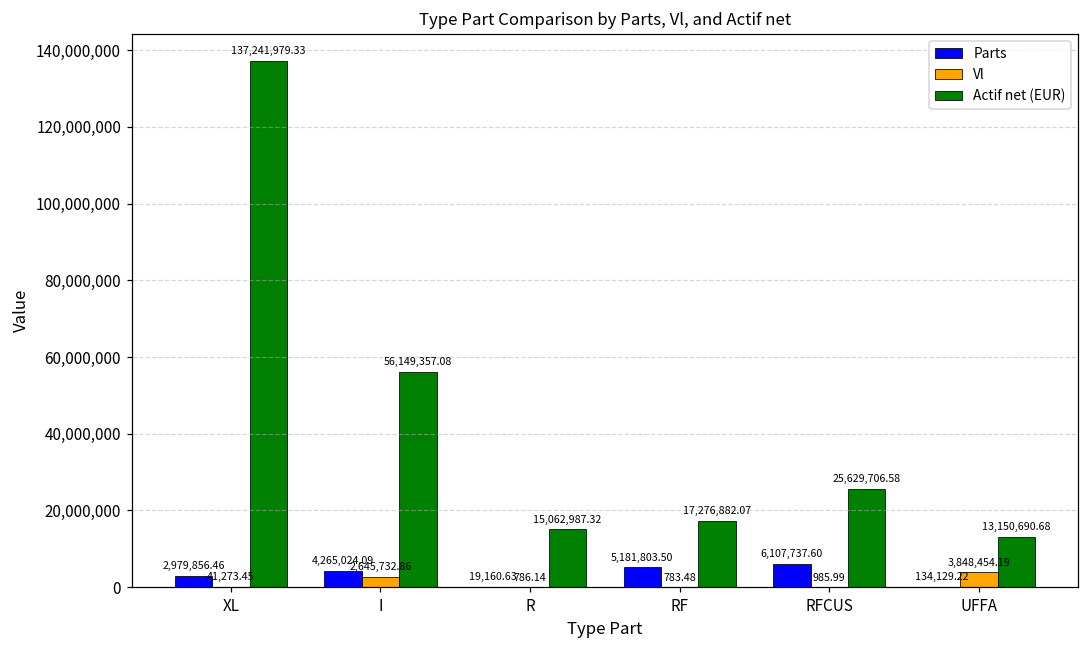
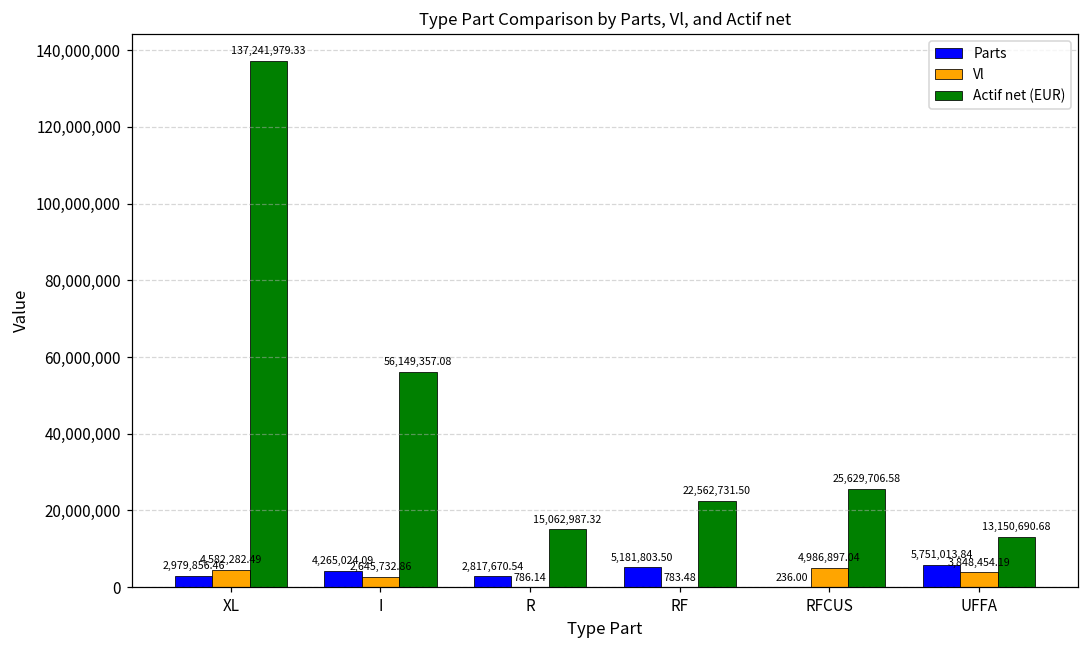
Vl, XL: 41,273.45 -> 4,582,282.49
Parts, R: 19,160.63 -> 2,817,670.54
Actif net (EUR), RF: 17,276,882.07 -> 22,562,731.50
Parts, RFCUS: 6,107,737.60 -> 236.00
Vl, RFCUS: 985.99 -> 4,986,897.04
Parts, UFFA: 134,129.22 -> 5,751,013.84
